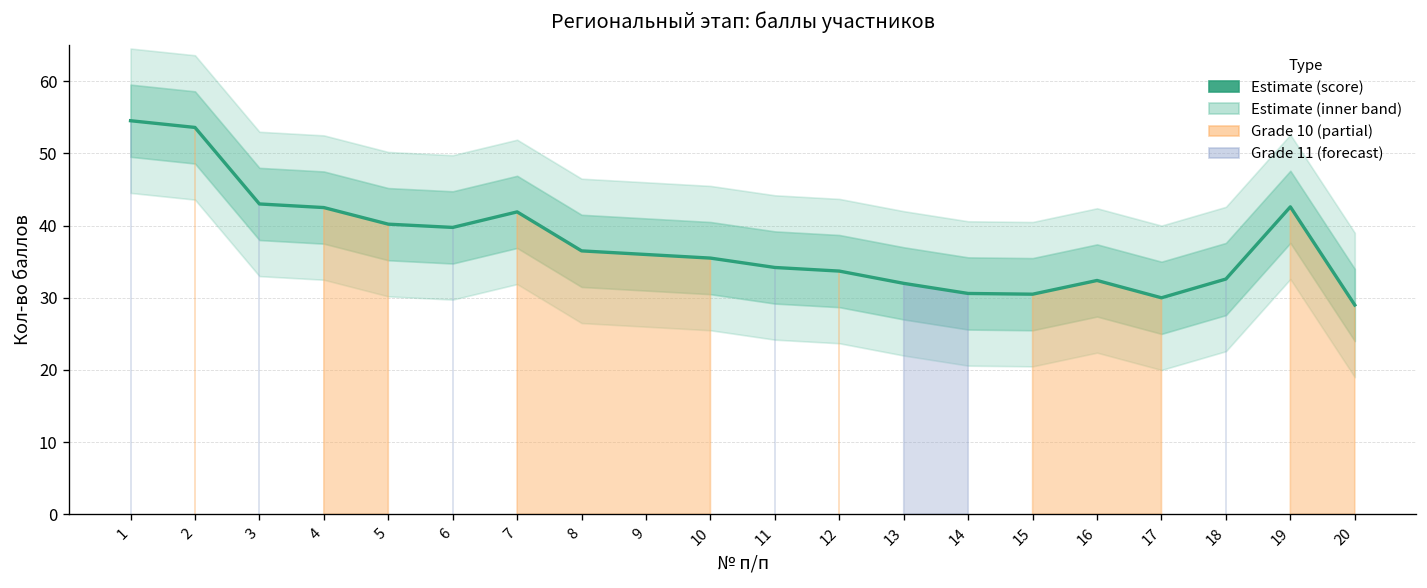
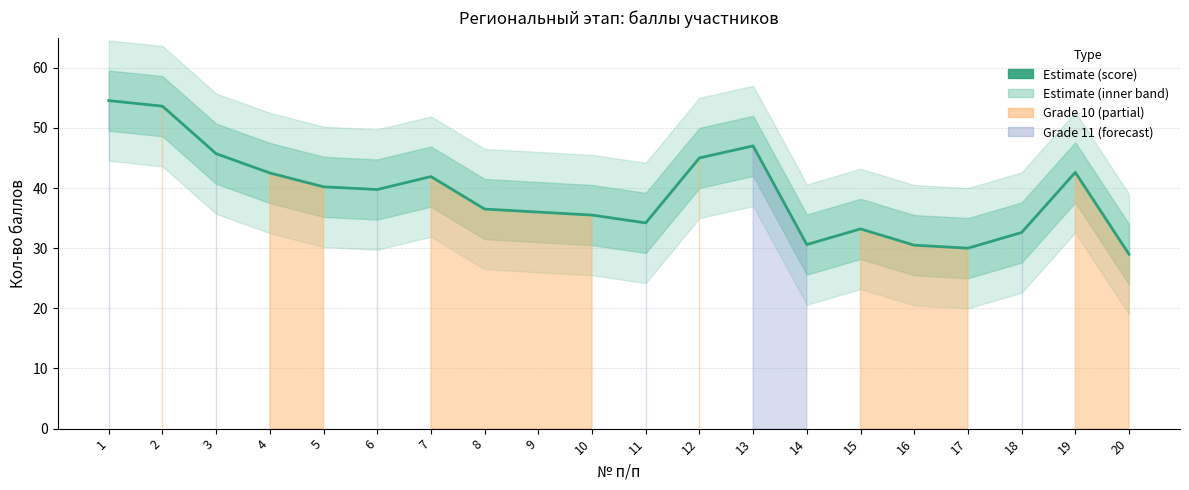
Estimate (score), 3: 43 -> 46
Estimate (score), 12: 34 -> 45
Estimate (score), 13: 32 -> 47
Estimate (score), 15: 31 -> 33
Estimate (score), 16: 32 -> 31
